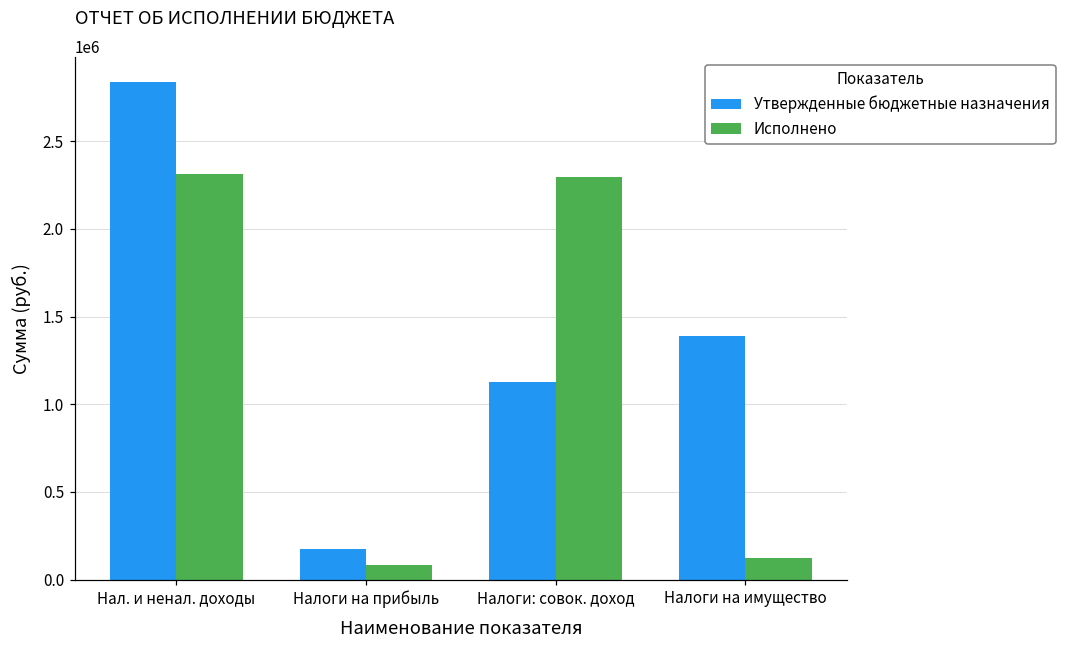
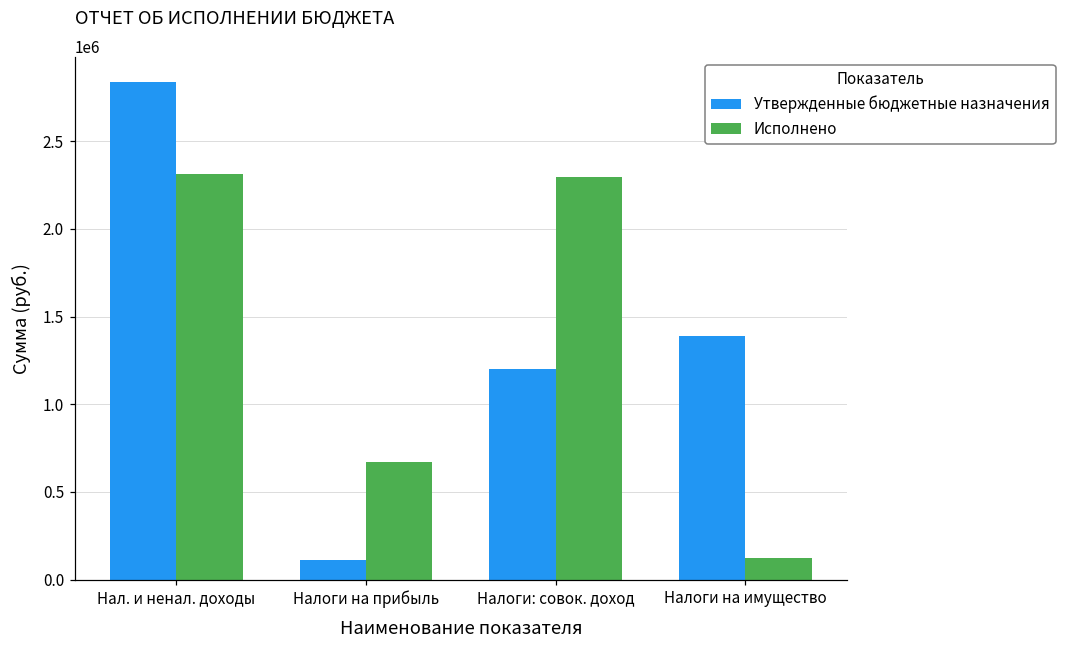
Утвержденные бюджетные назначения, Налоги на прибыль: 180000 -> 110000
Исполнено, Налоги на прибыль: 80000 -> 670000
Утвержденные бюджетные назначения, Налоги: совок. доход: 1130000 -> 1200000
